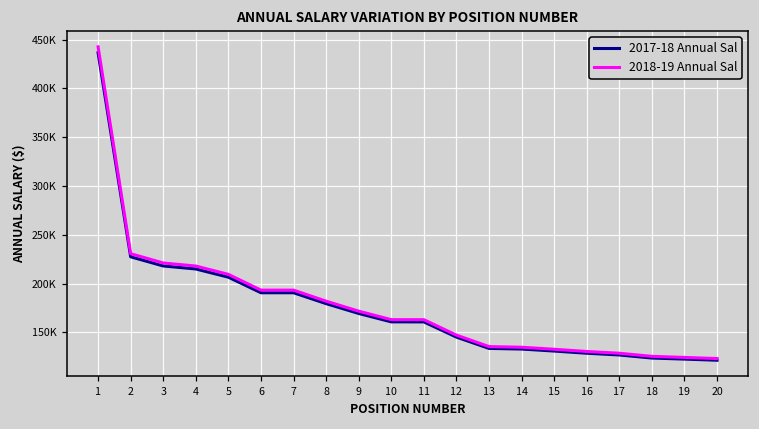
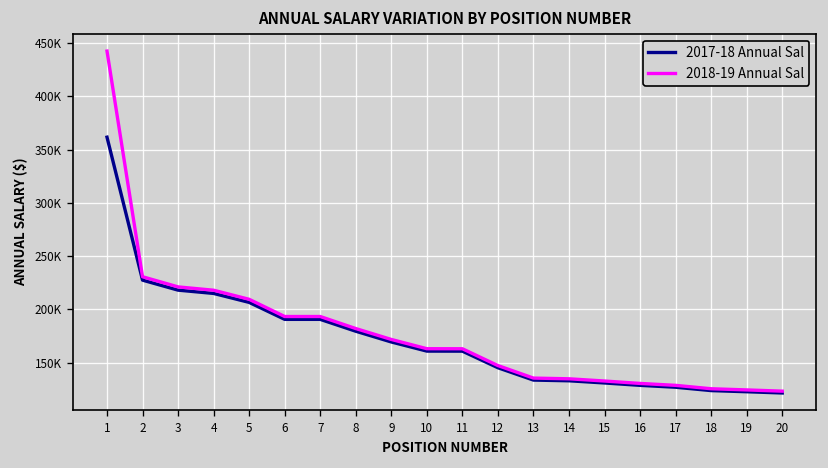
2017-18 Annual Sal, 1: 440000 -> 360000
